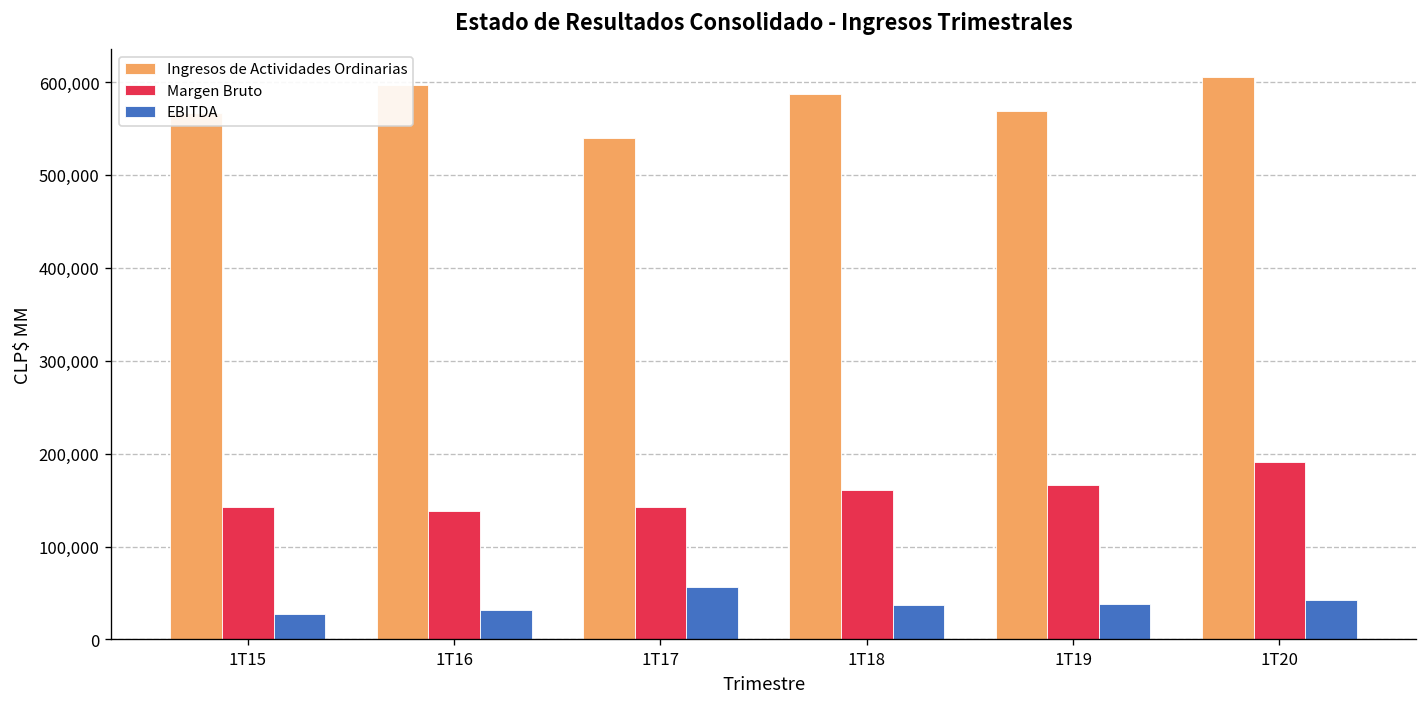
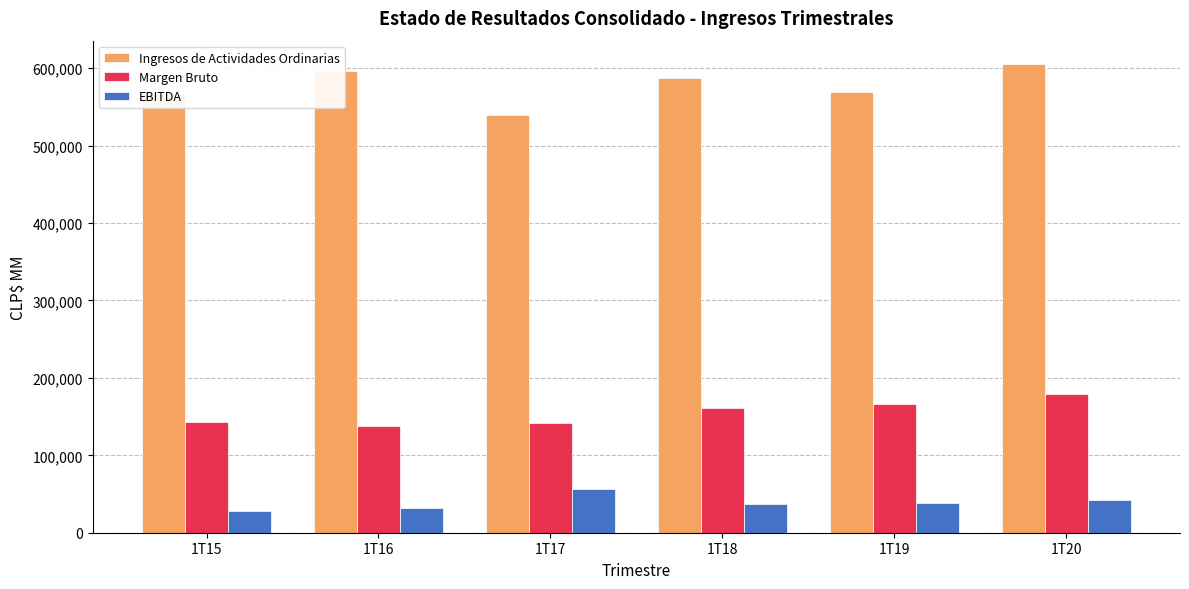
Margen Bruto, 1T20: 190,000 -> 180,000
